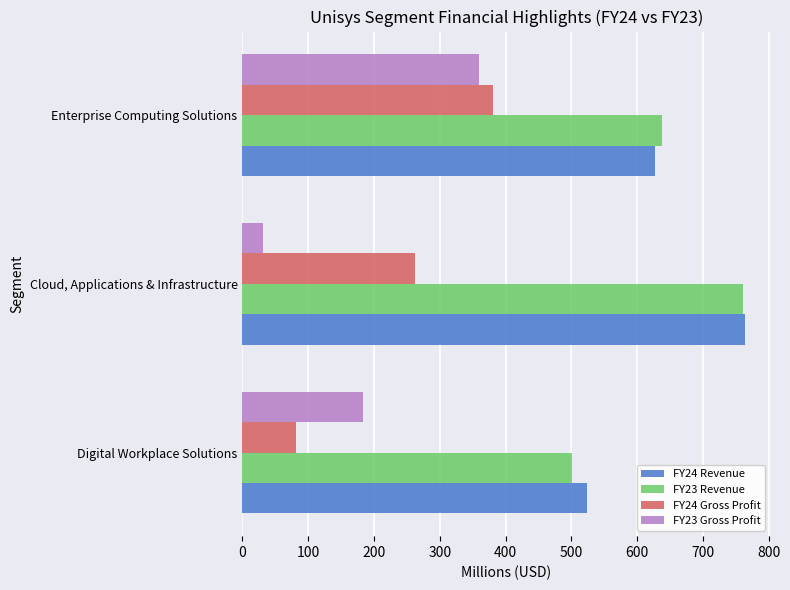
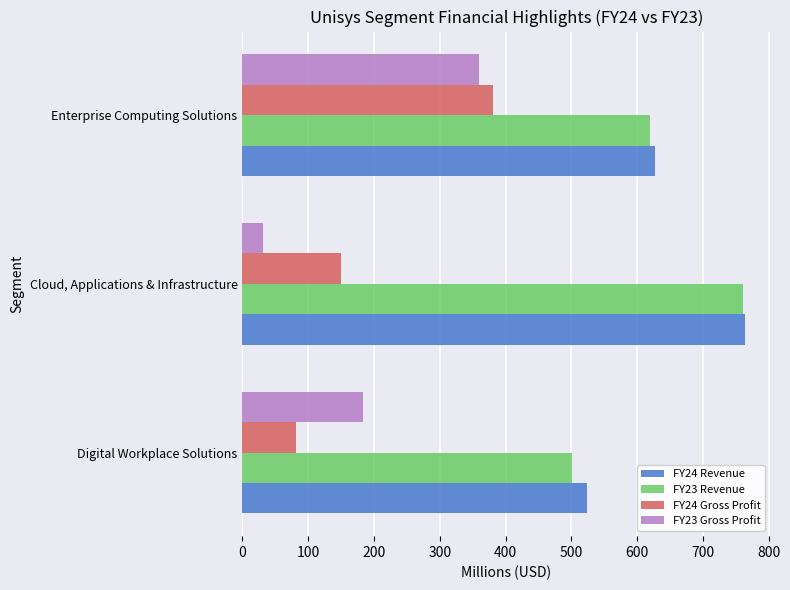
FY23 Revenue, Enterprise Computing Solutions: 640 -> 620
FY24 Gross Profit, Cloud, Applications & Infrastructure: 260 -> 150
